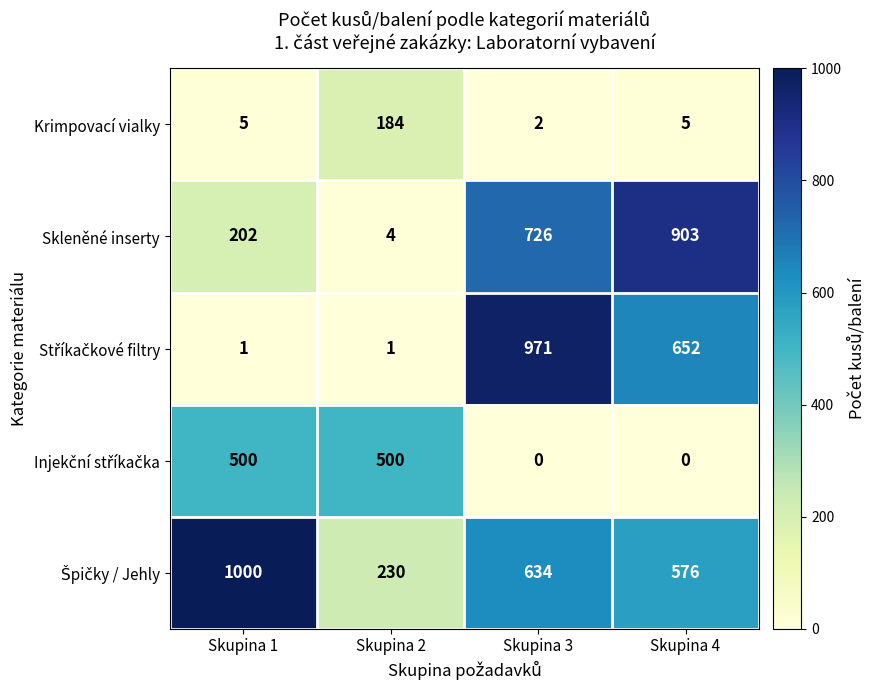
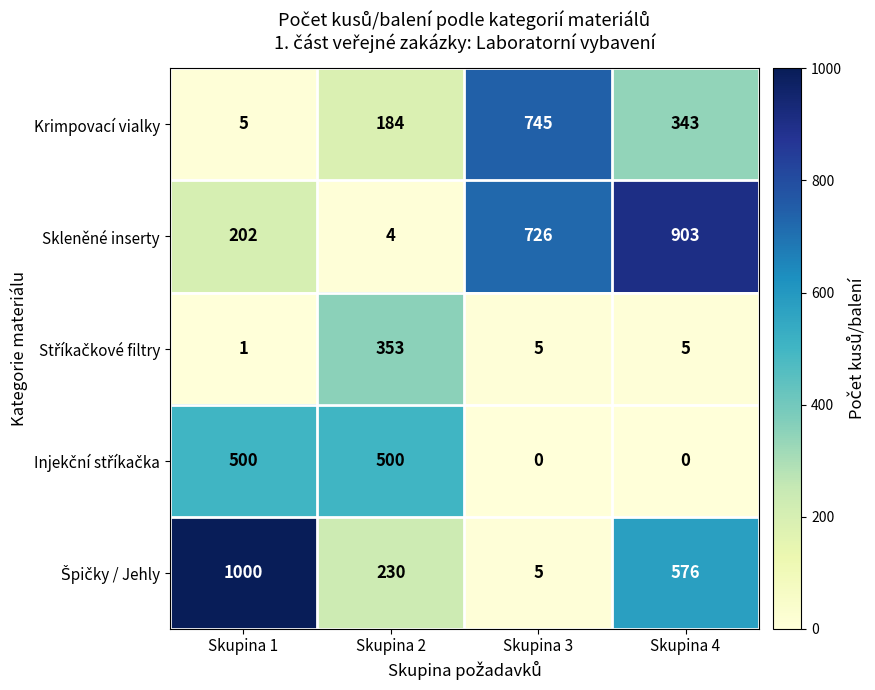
Krimpovací vialky, Skupina 3: 2 -> 745
Krimpovací vialky, Skupina 4: 5 -> 343
Stříkačkové filtry, Skupina 2: 1 -> 353
Stříkačkové filtry, Skupina 3: 971 -> 5
Stříkačkové filtry, Skupina 4: 652 -> 5
Špičky / Jehly, Skupina 3: 634 -> 5
